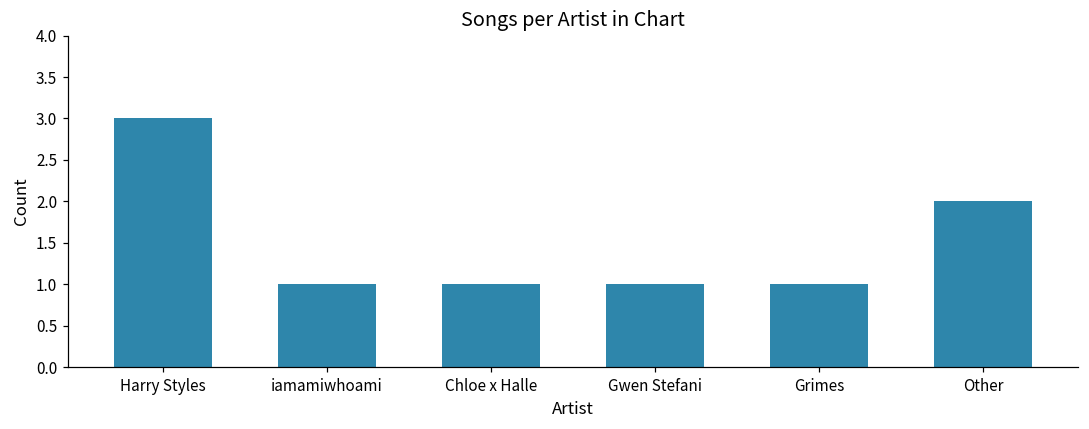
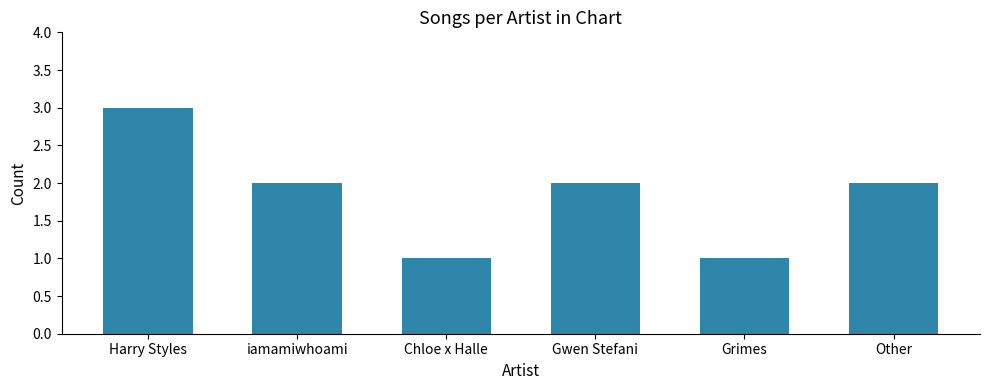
iamamiwhoami: 1 -> 2
Gwen Stefani: 1 -> 2
